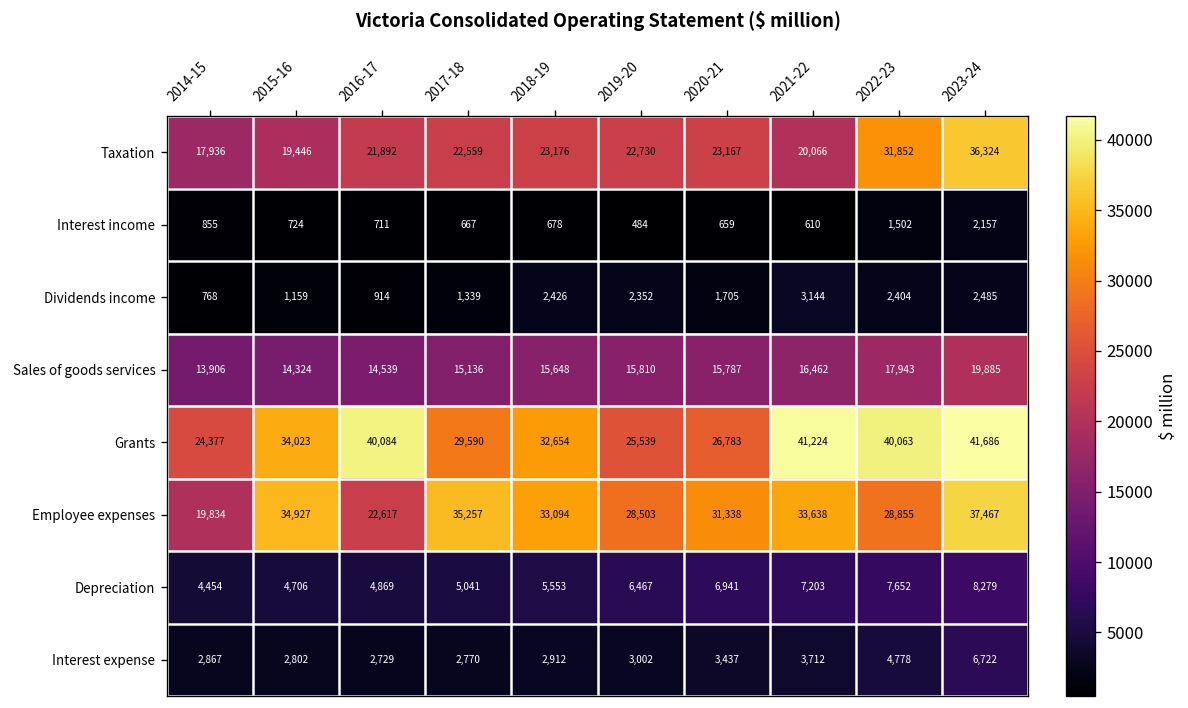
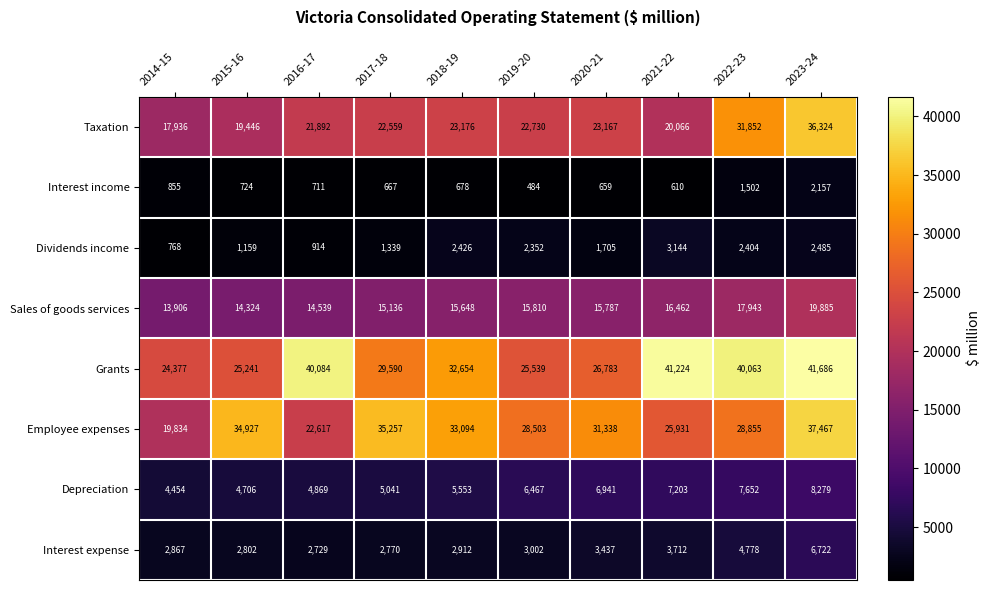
Grants, 2015-16: 34,023 -> 25,241
Employee expenses, 2021-22: 33,638 -> 25,931
